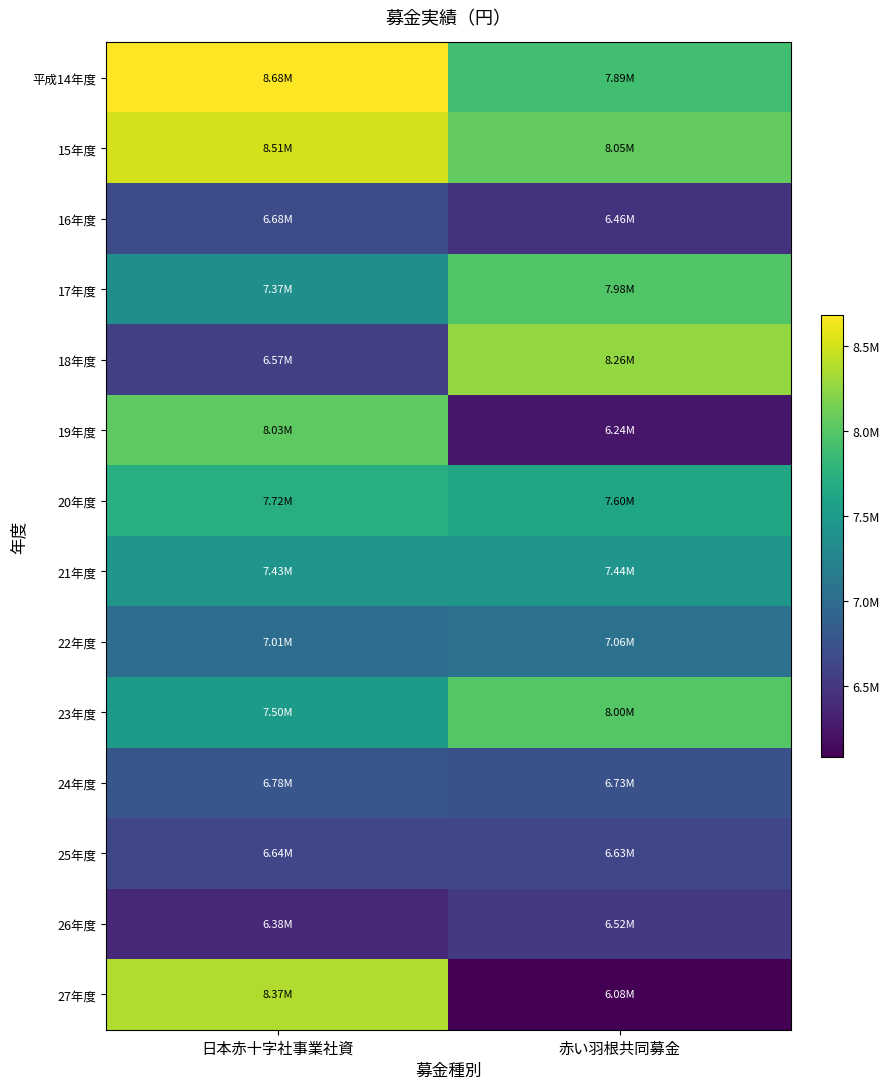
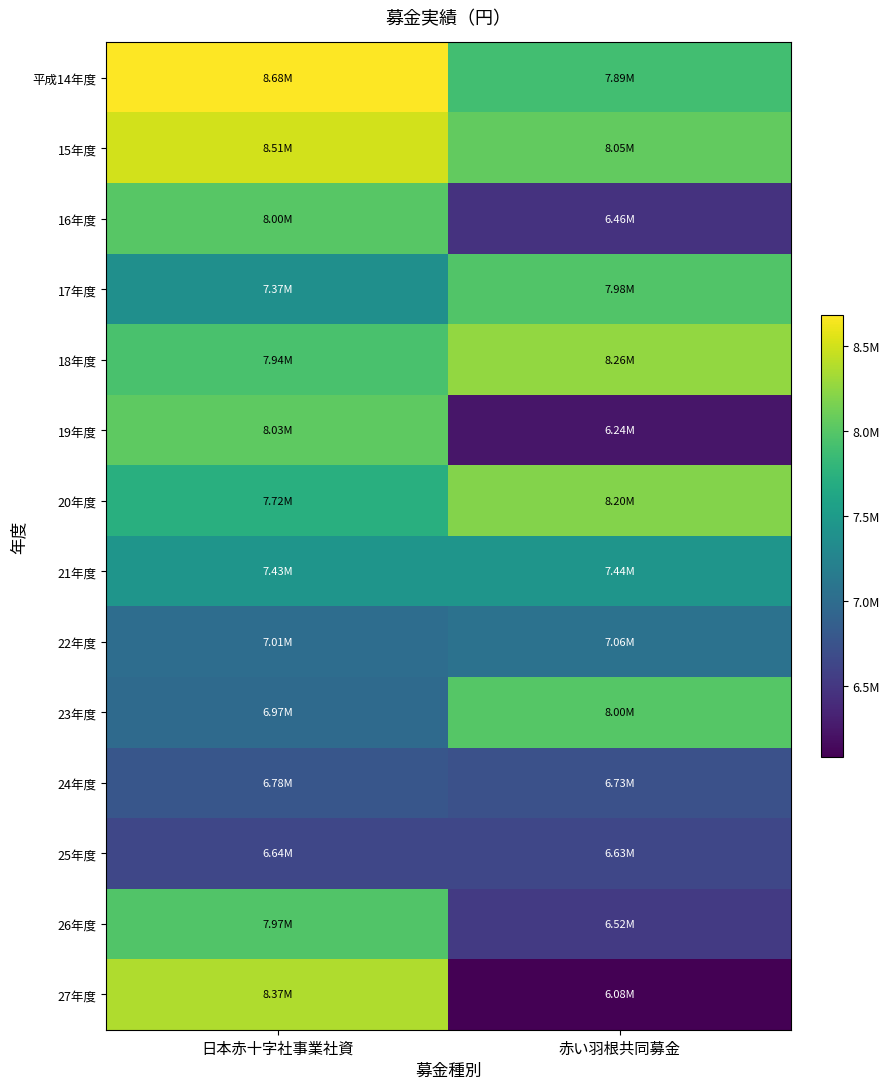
16年度, 日本赤十字社事業社資: 6.68M -> 8.00M
18年度, 日本赤十字社事業社資: 6.57M -> 7.94M
20年度, 赤い羽根共同募金: 7.60M -> 8.20M
23年度, 日本赤十字社事業社資: 7.50M -> 6.97M
26年度, 日本赤十字社事業社資: 6.38M -> 7.97M
